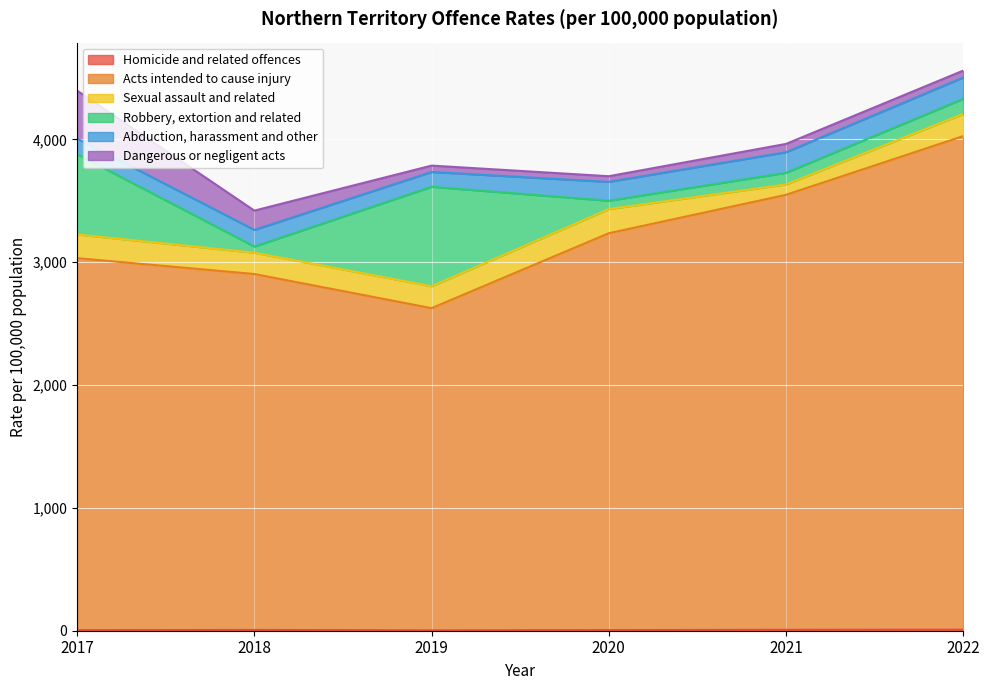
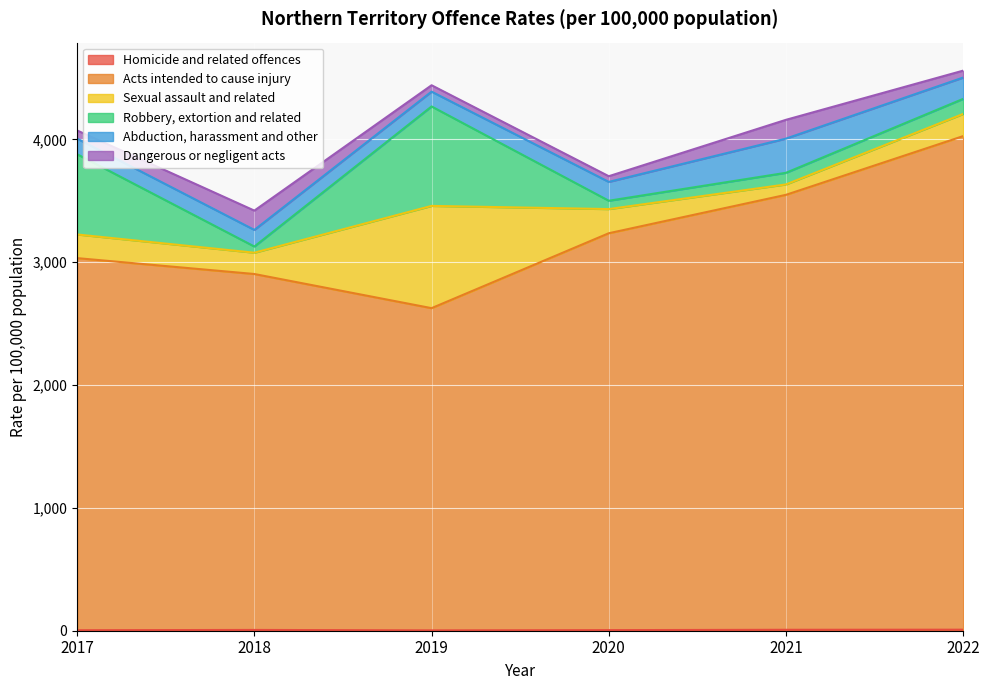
Dangerous or negligent acts, 2017: 390 -> 70
Sexual assault and related, 2019: 180 -> 830
Abduction, harassment and other, 2021: 170 -> 280
Dangerous or negligent acts, 2021: 70 -> 150
